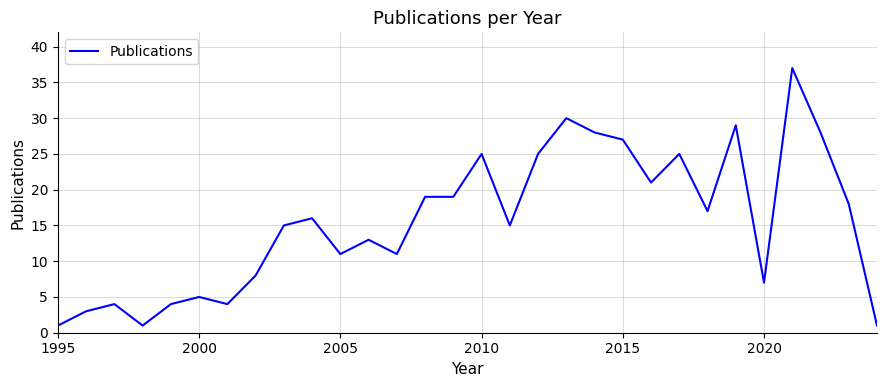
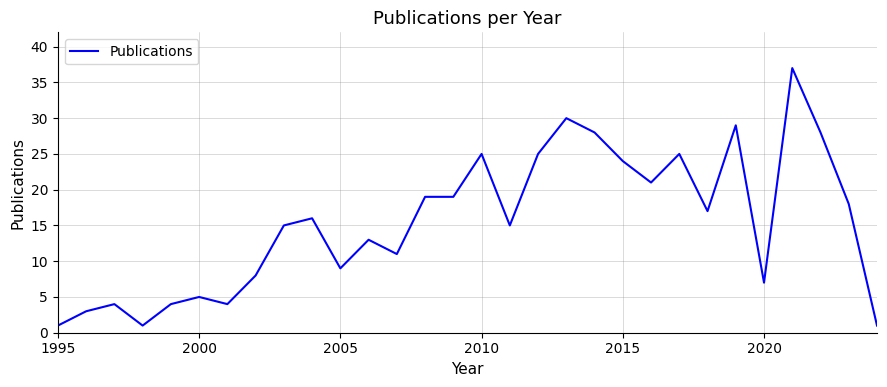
2005: 11 -> 9
2015: 27 -> 24
